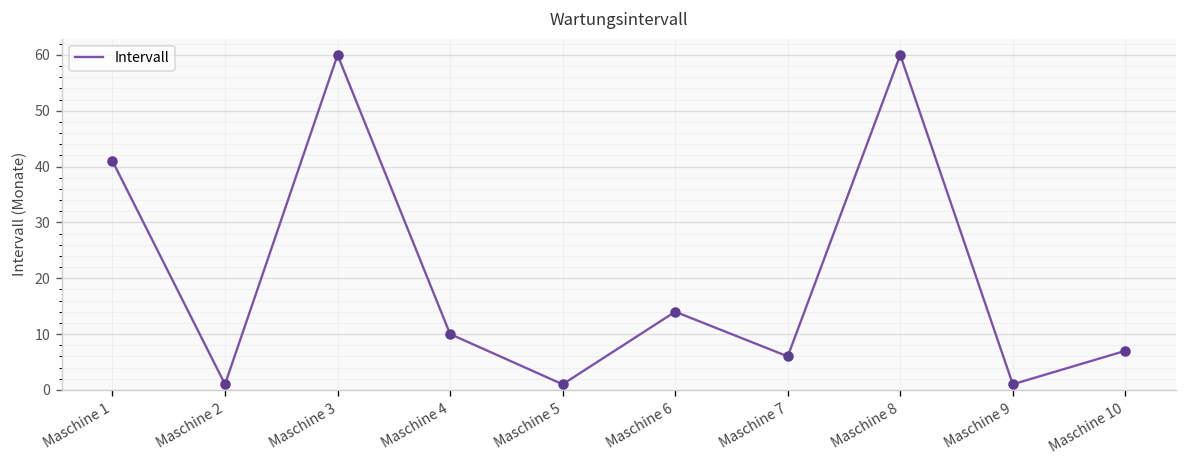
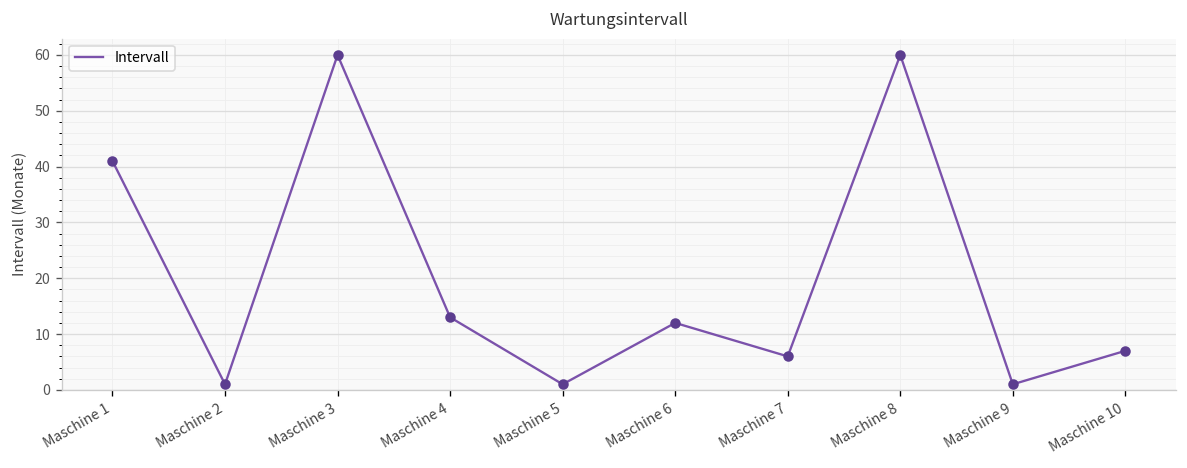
Maschine 4: 10 -> 13
Maschine 6: 14 -> 12
